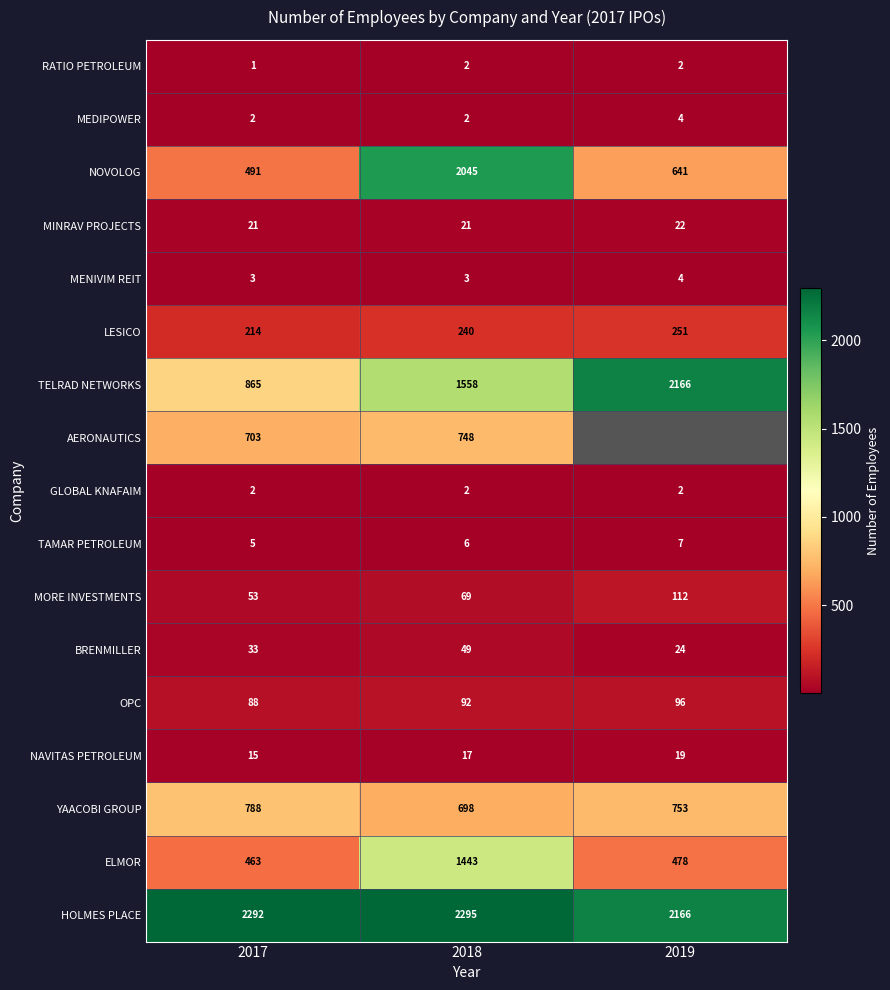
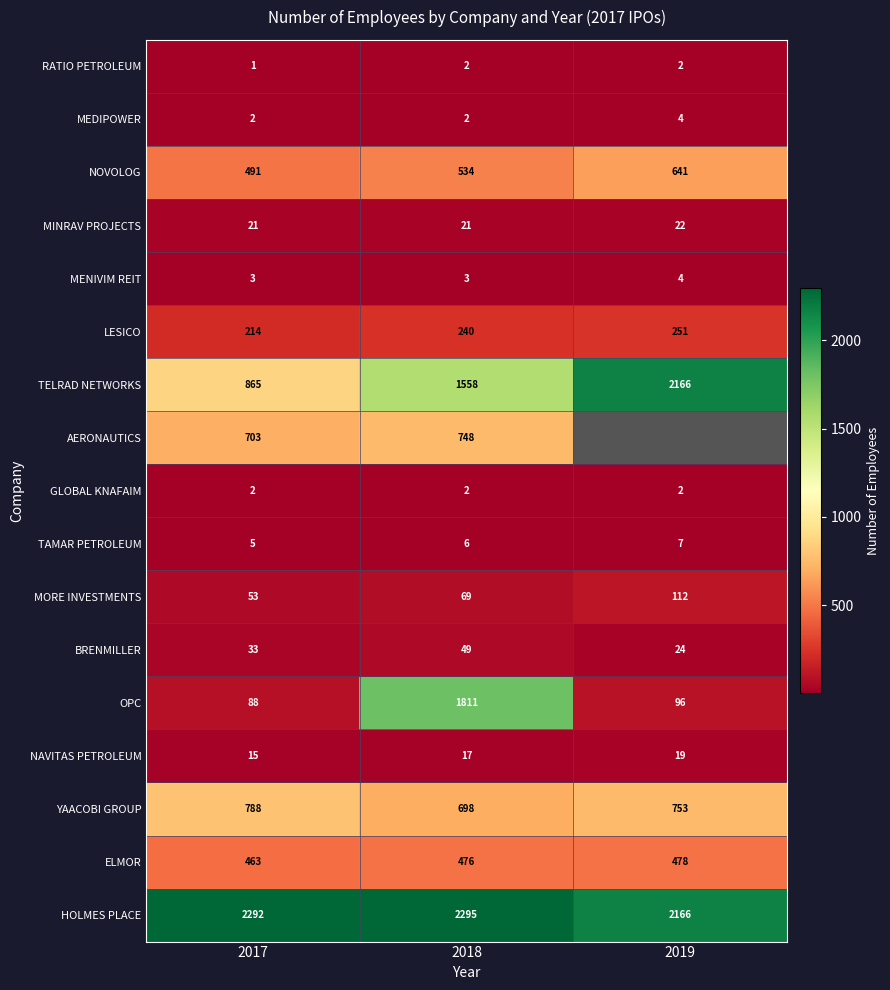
NOVOLOG, 2018: 2045 -> 534
OPC, 2018: 92 -> 1811
ELMOR, 2018: 1443 -> 476
